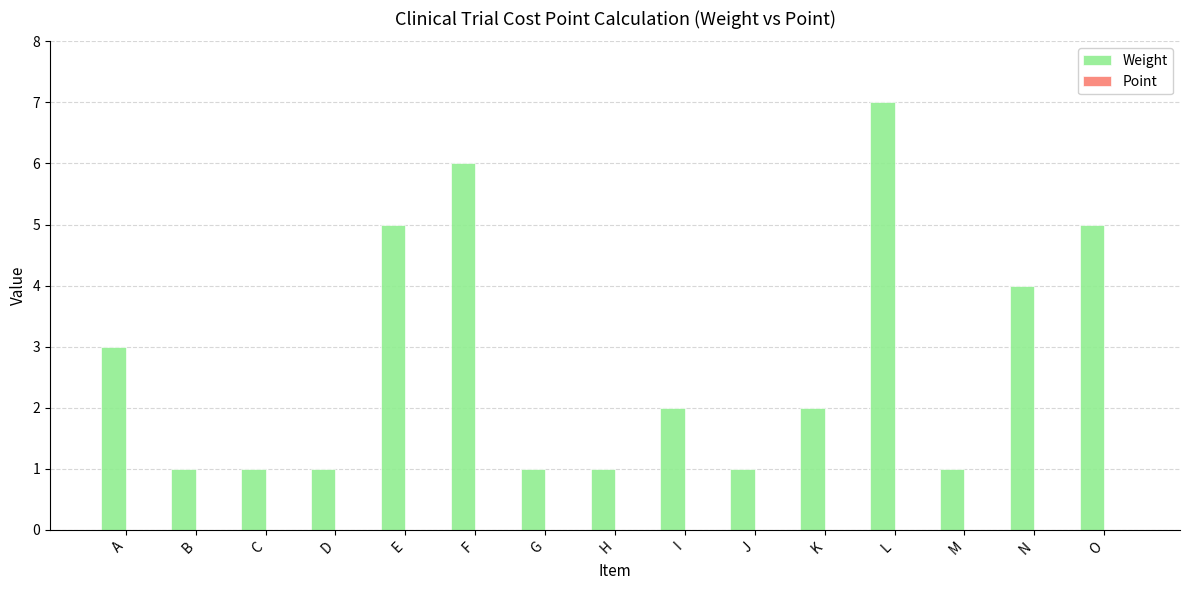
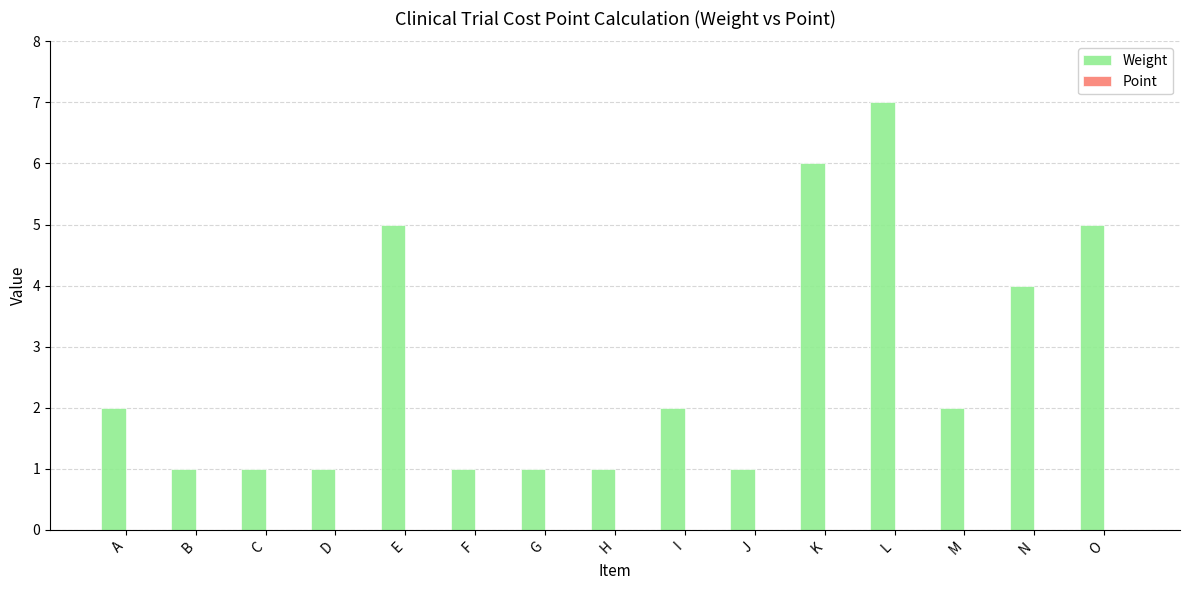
Weight, A: 3 -> 2
Weight, F: 6 -> 1
Weight, K: 2 -> 6
Weight, M: 1 -> 2
